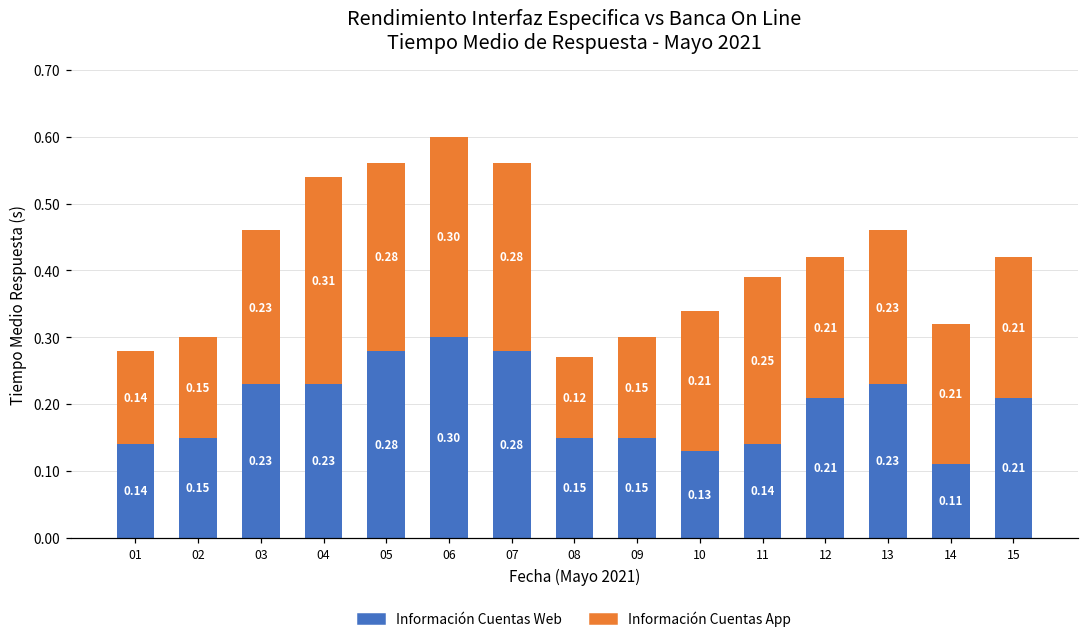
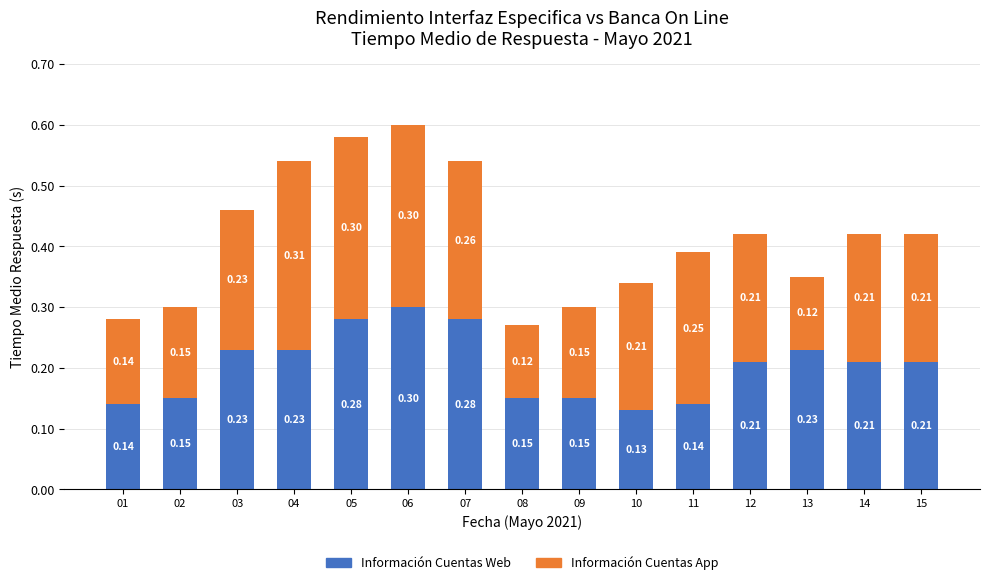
Información Cuentas App, 05: 0.28 -> 0.30
Información Cuentas App, 07: 0.28 -> 0.26
Información Cuentas App, 13: 0.23 -> 0.12
Información Cuentas Web, 14: 0.11 -> 0.21
